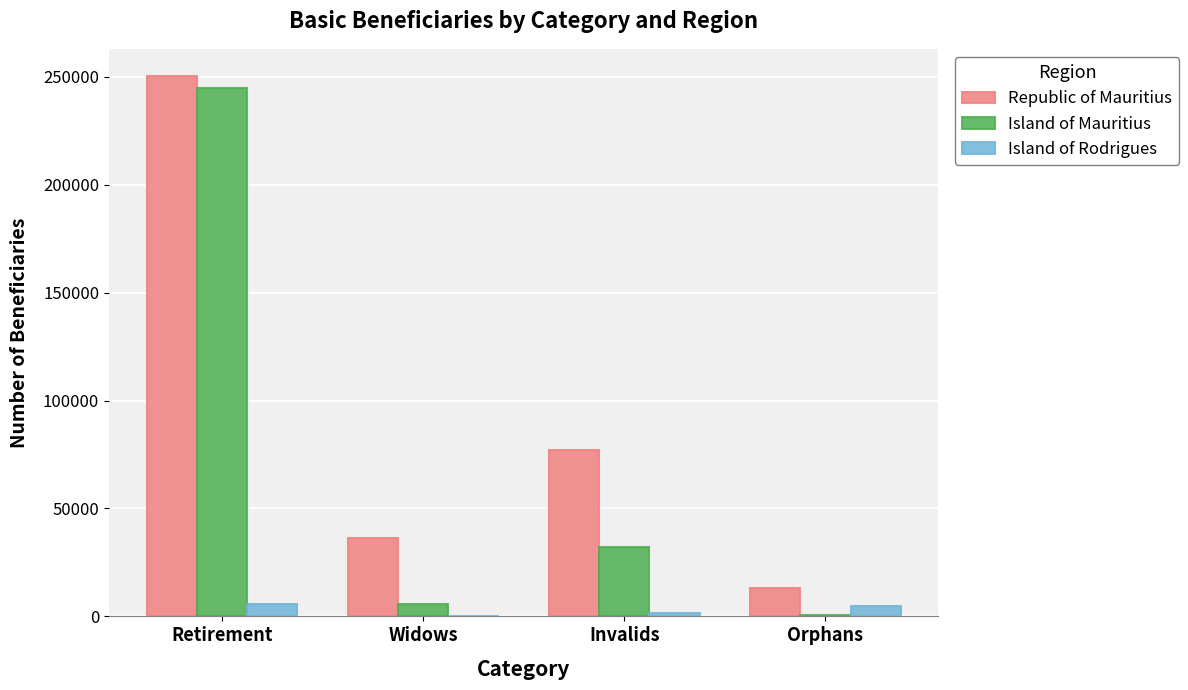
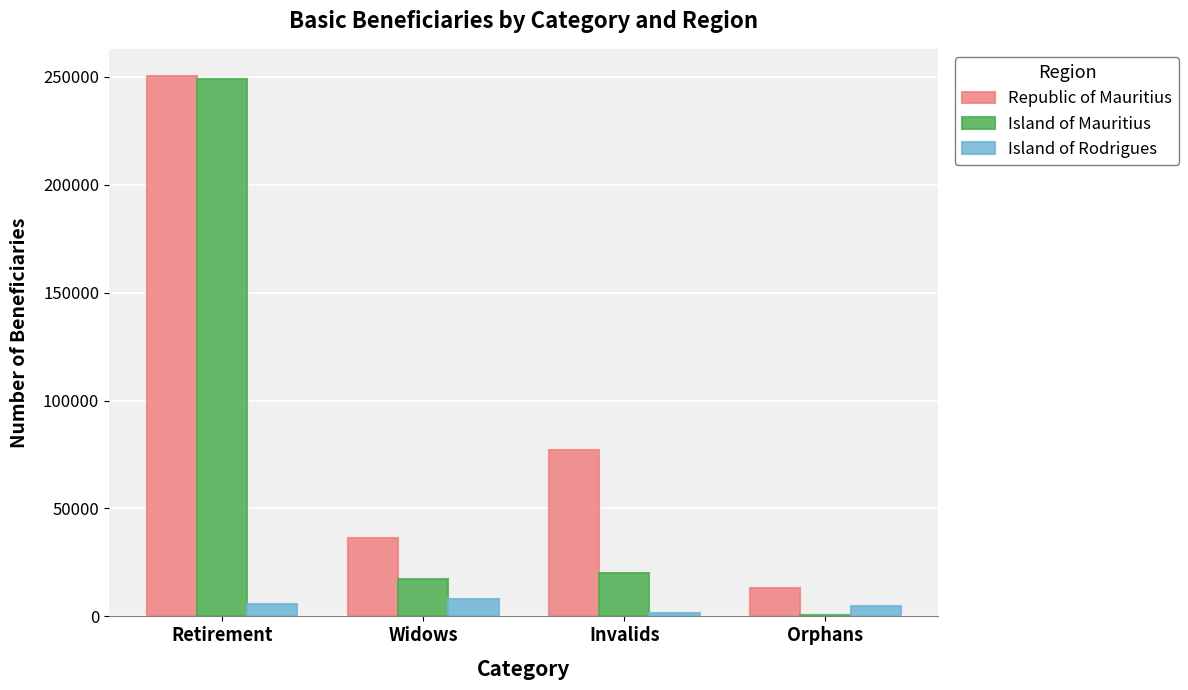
Island of Mauritius, Retirement: 245000 -> 249000
Island of Mauritius, Widows: 6000 -> 17000
Island of Rodrigues, Widows: 0 -> 8000
Island of Mauritius, Invalids: 32000 -> 20000
